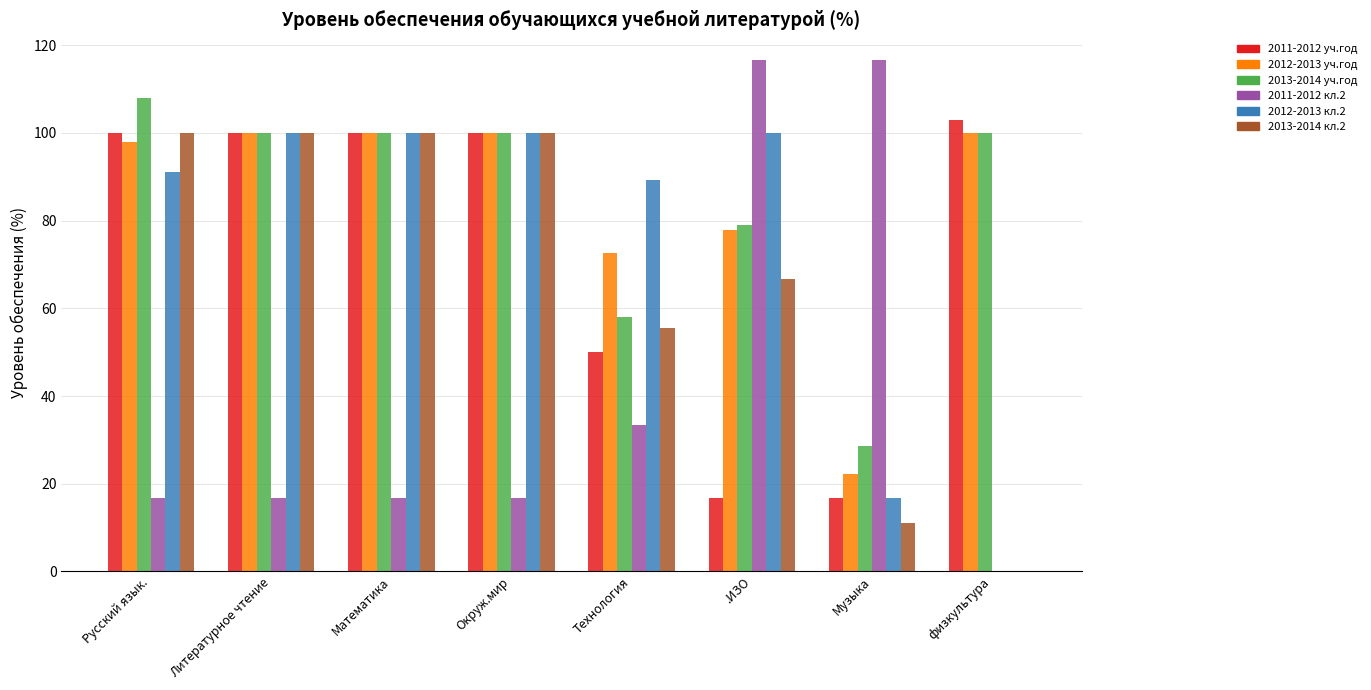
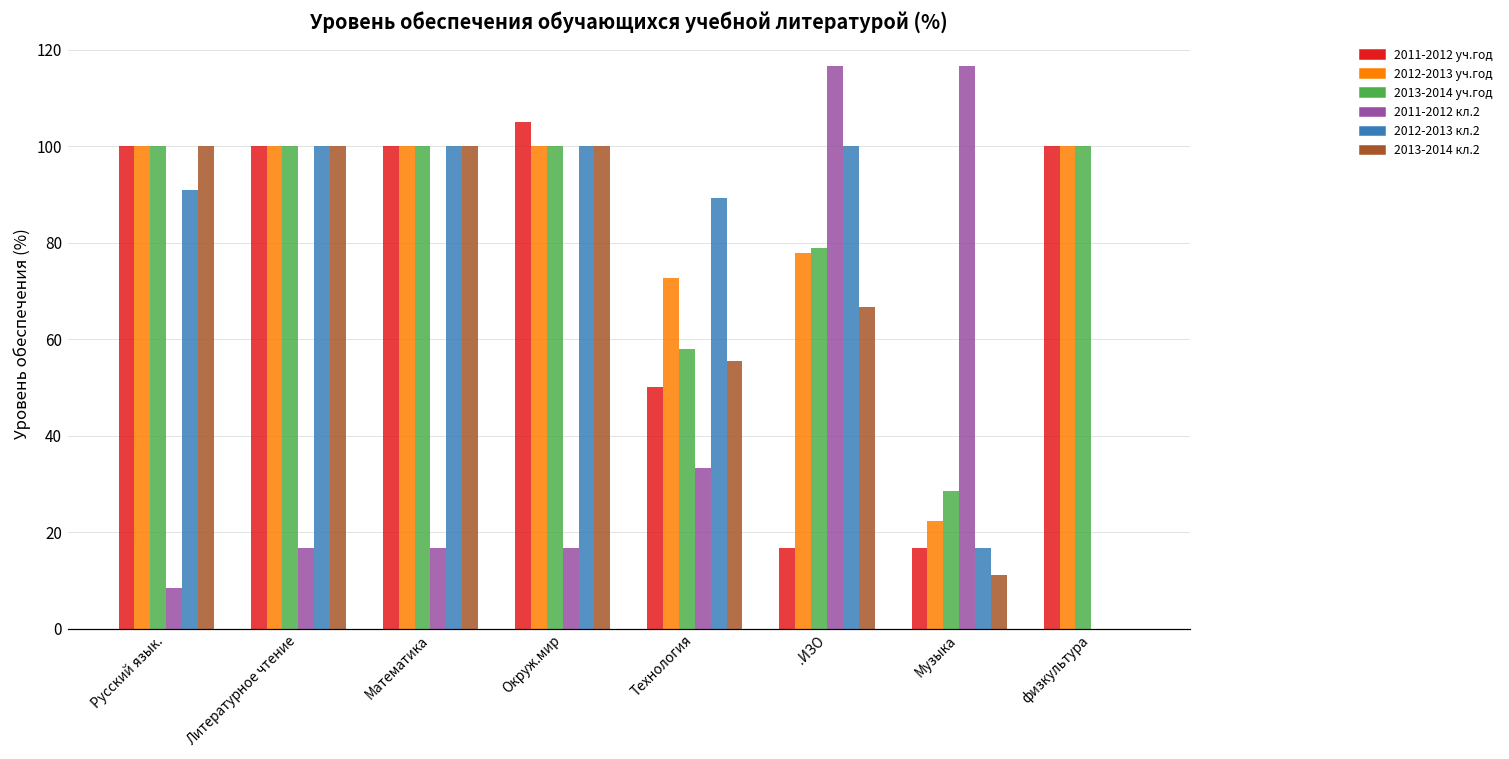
2012-2013 уч.год, Русский язык.: 98 -> 100
2013-2014 уч.год, Русский язык.: 108 -> 100
2011-2012 кл.2, Русский язык.: 17 -> 8
2011-2012 уч.год, Окруж.мир: 100 -> 105
2011-2012 уч.год, физкультура: 103 -> 100
